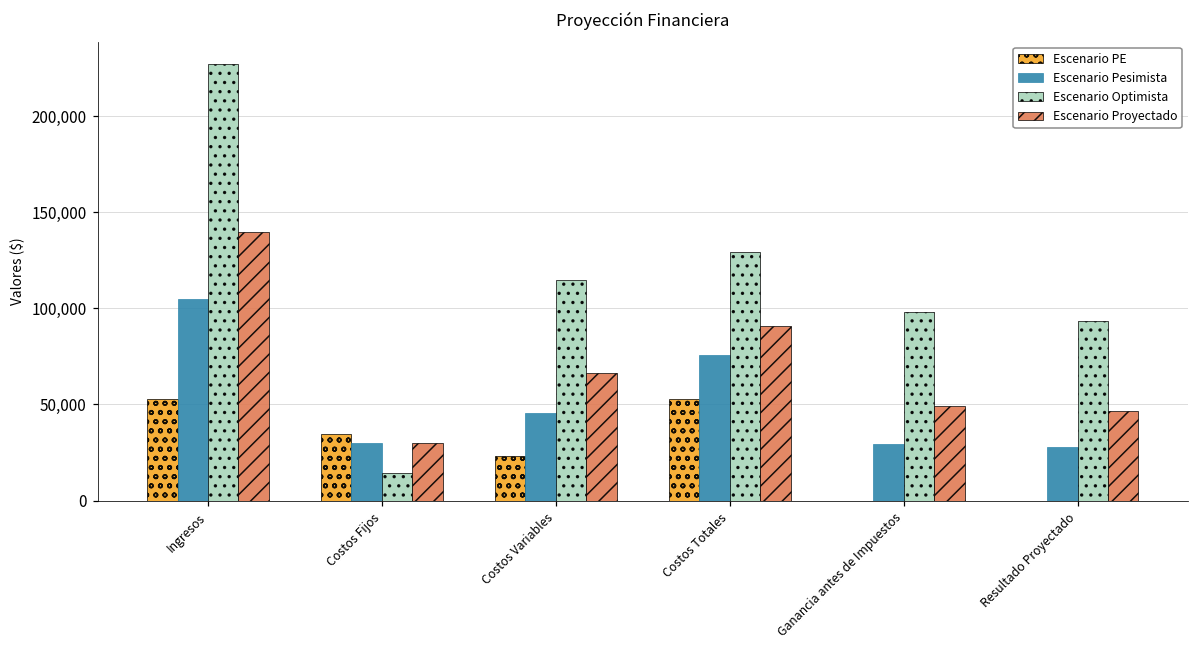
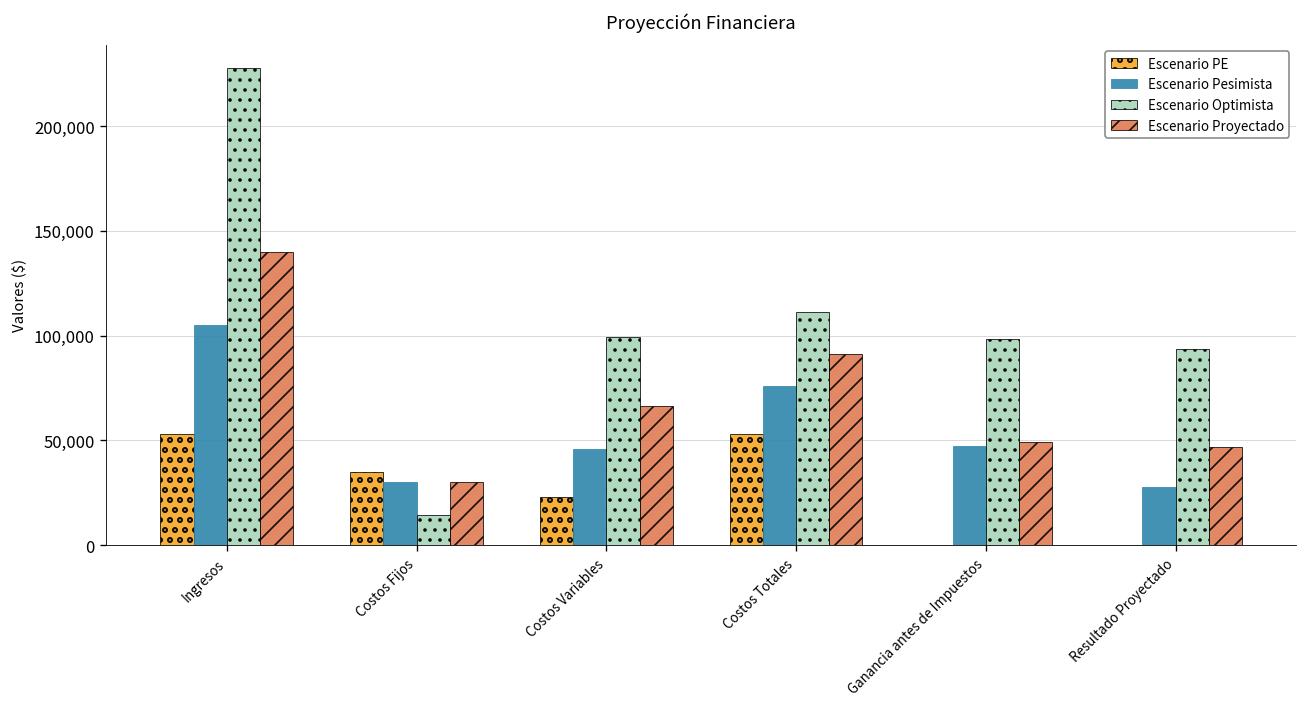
Escenario Optimista, Costos Variables: 115,000 -> 99,000
Escenario Optimista, Costos Totales: 129,000 -> 111,000
Escenario Pesimista, Ganancia antes de Impuestos: 29,000 -> 47,000
